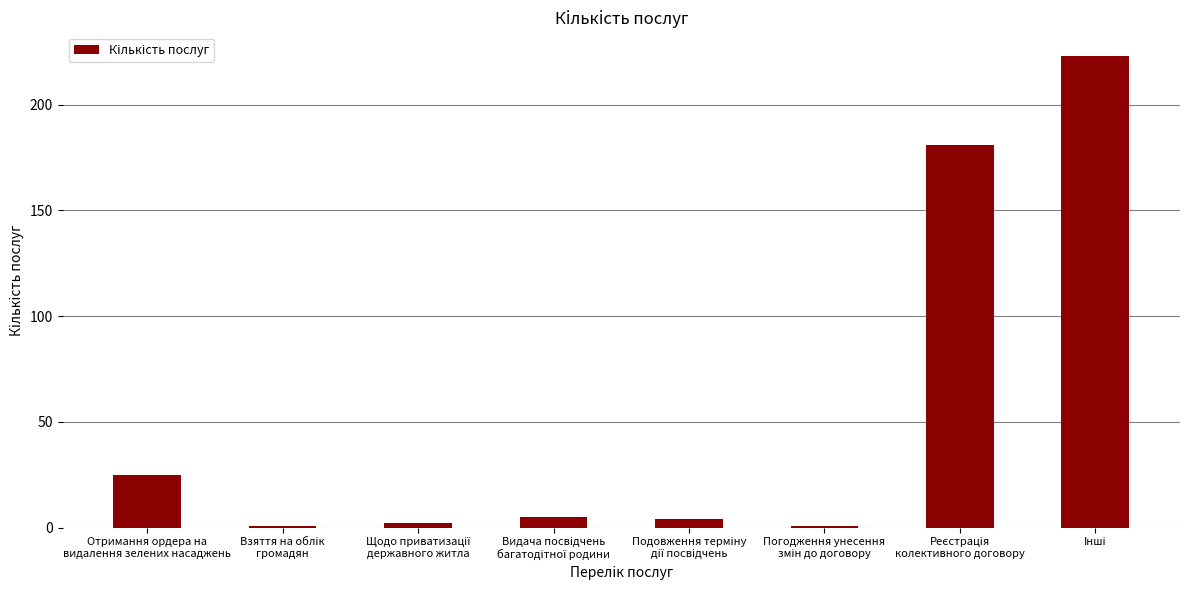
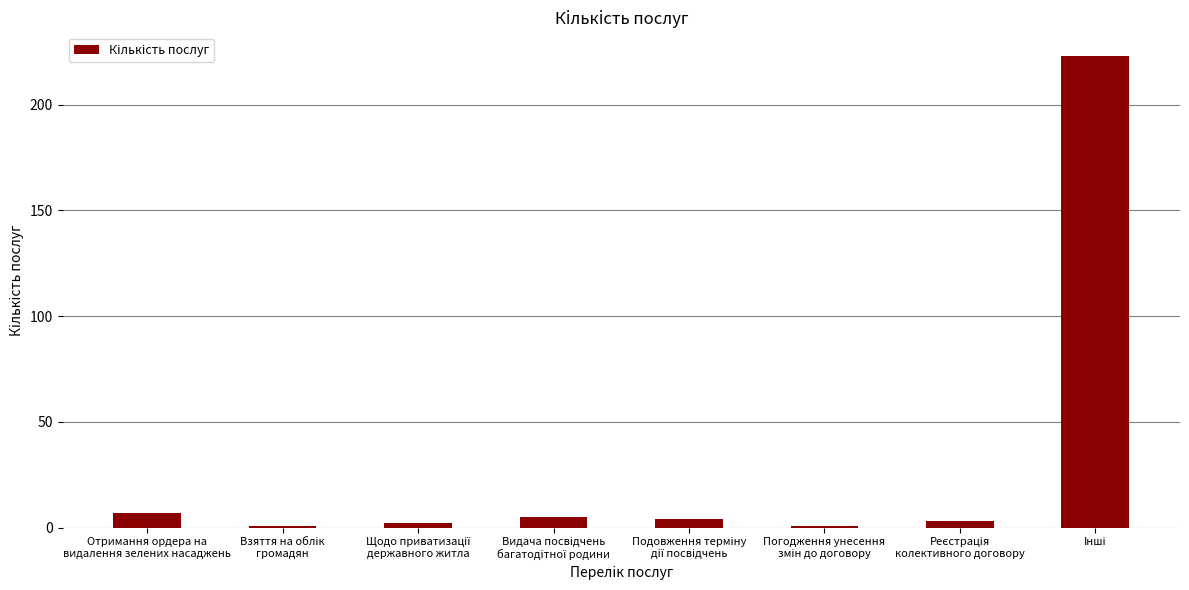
Отримання ордера на видалення зелених насаджень: 25 -> 7
Реєстрація колективного договору: 181 -> 3
